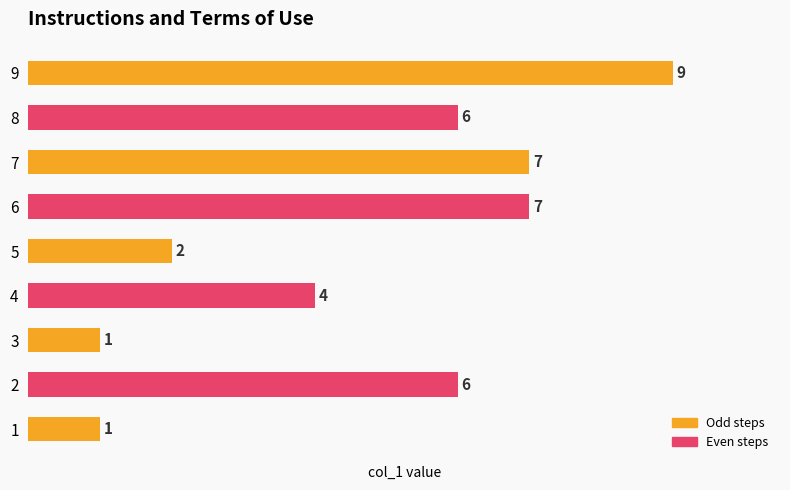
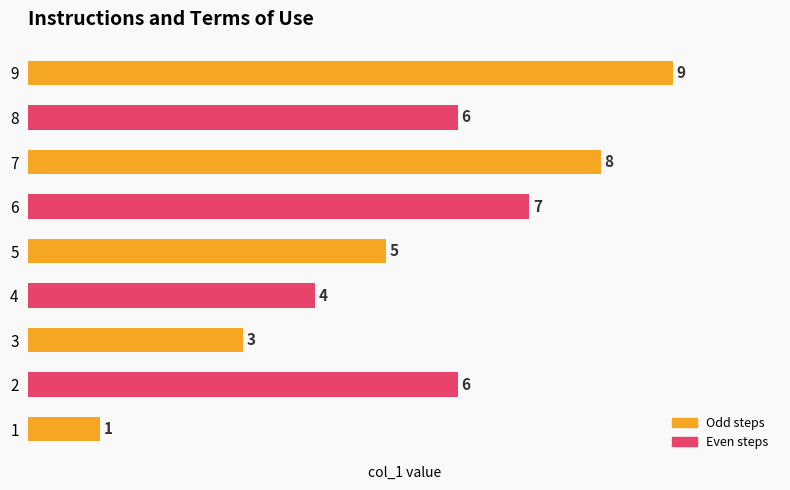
7: 7 -> 8
5: 2 -> 5
3: 1 -> 3
